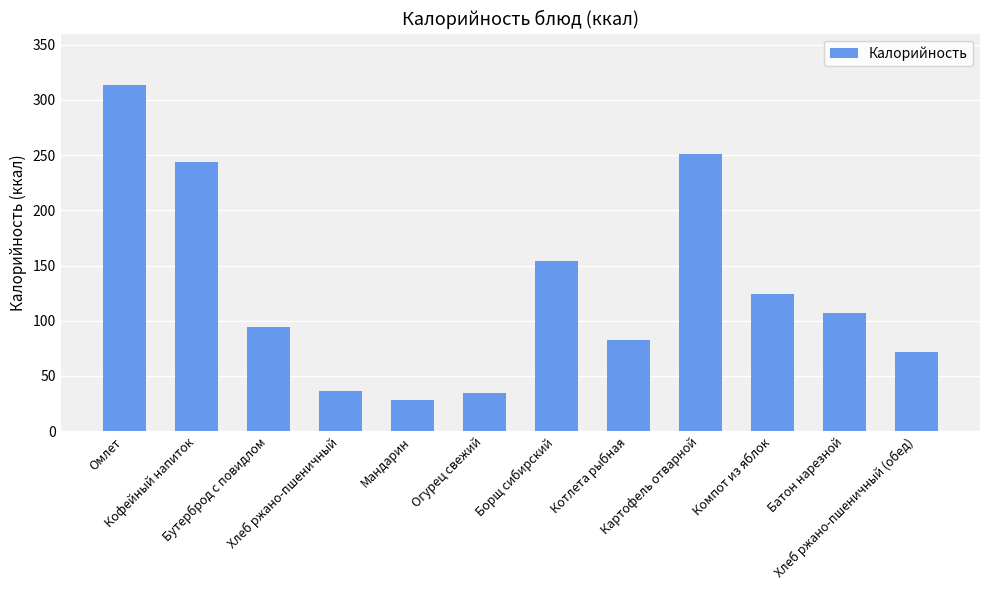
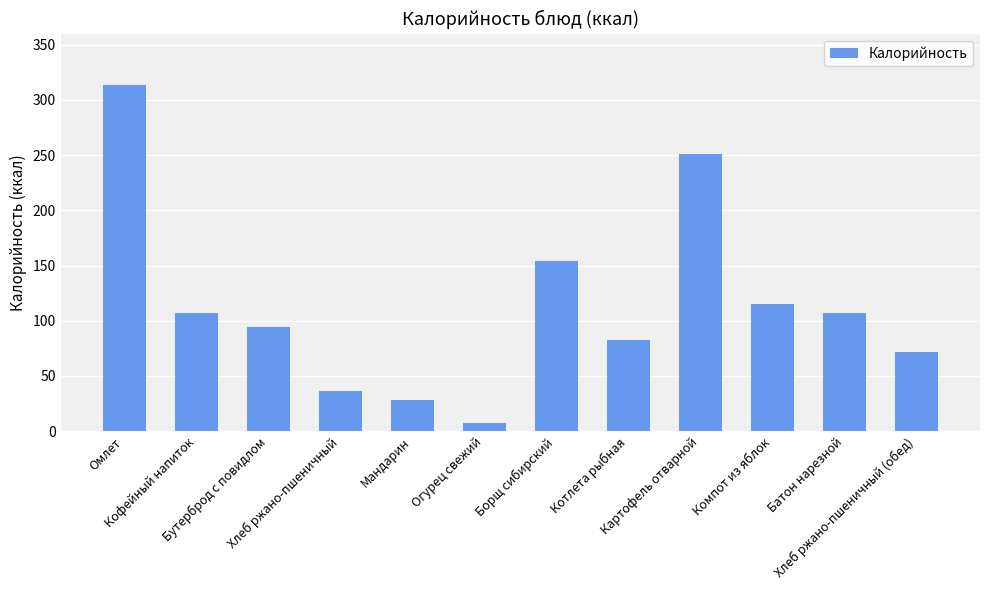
Кофейный напиток: 244 -> 107
Огурец свежий: 35 -> 7
Компот из яблок: 124 -> 115
